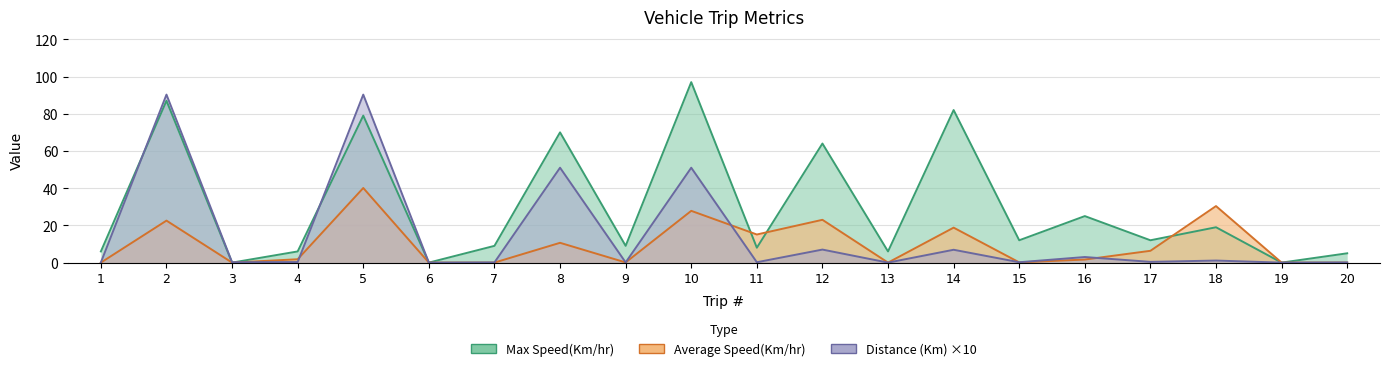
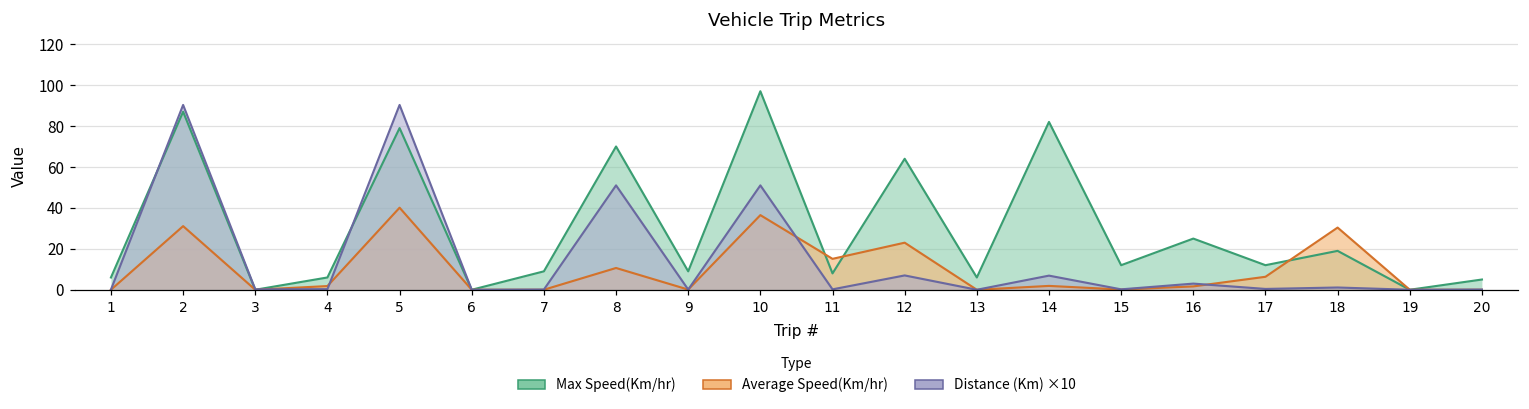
Average Speed(Km/hr), 2: 23 -> 31
Average Speed(Km/hr), 10: 28 -> 36
Average Speed(Km/hr), 14: 19 -> 2
